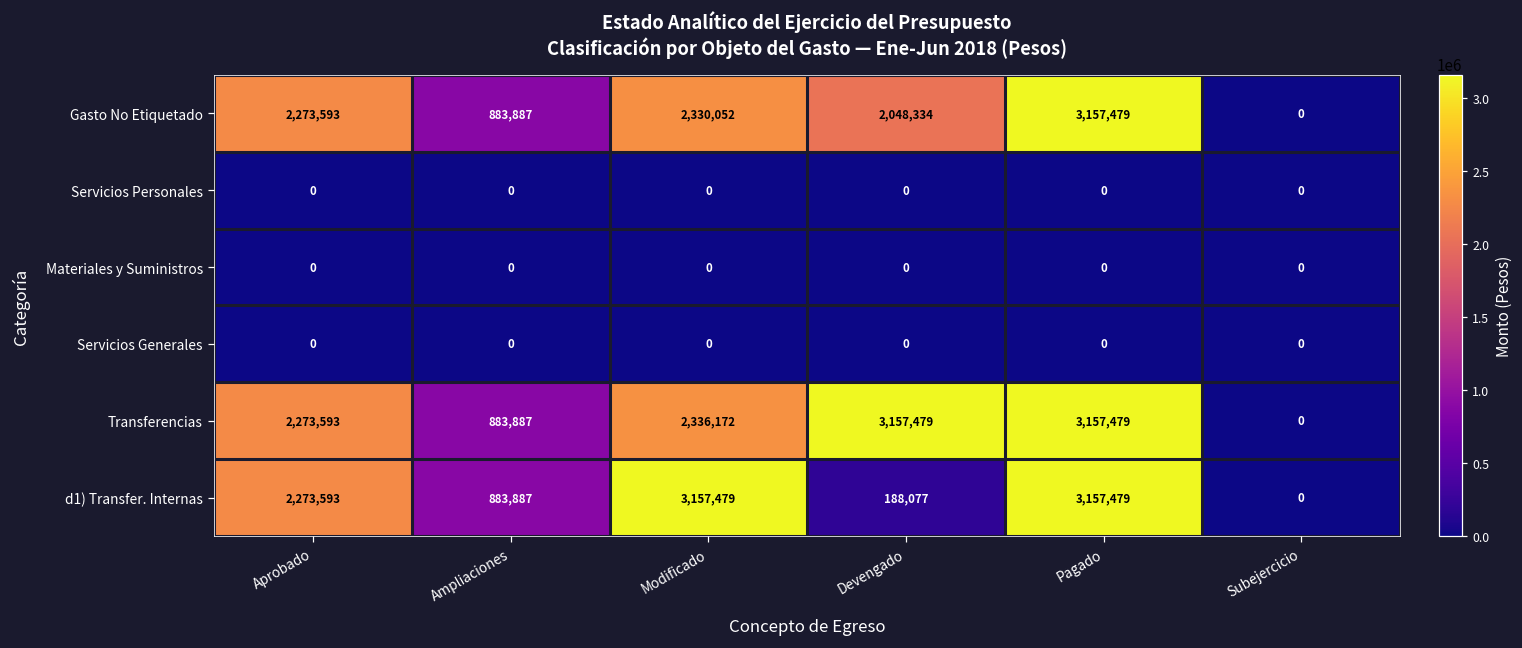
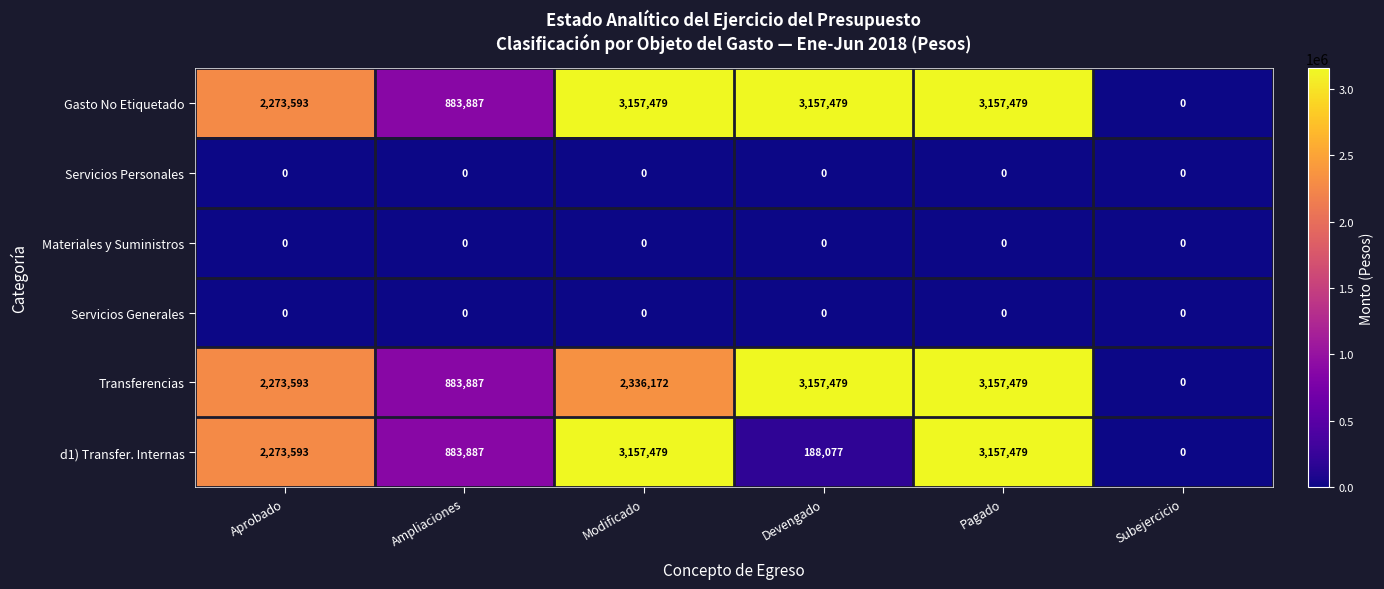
Gasto No Etiquetado, Modificado: 2,330,052 -> 3,157,479
Gasto No Etiquetado, Devengado: 2,048,334 -> 3,157,479
